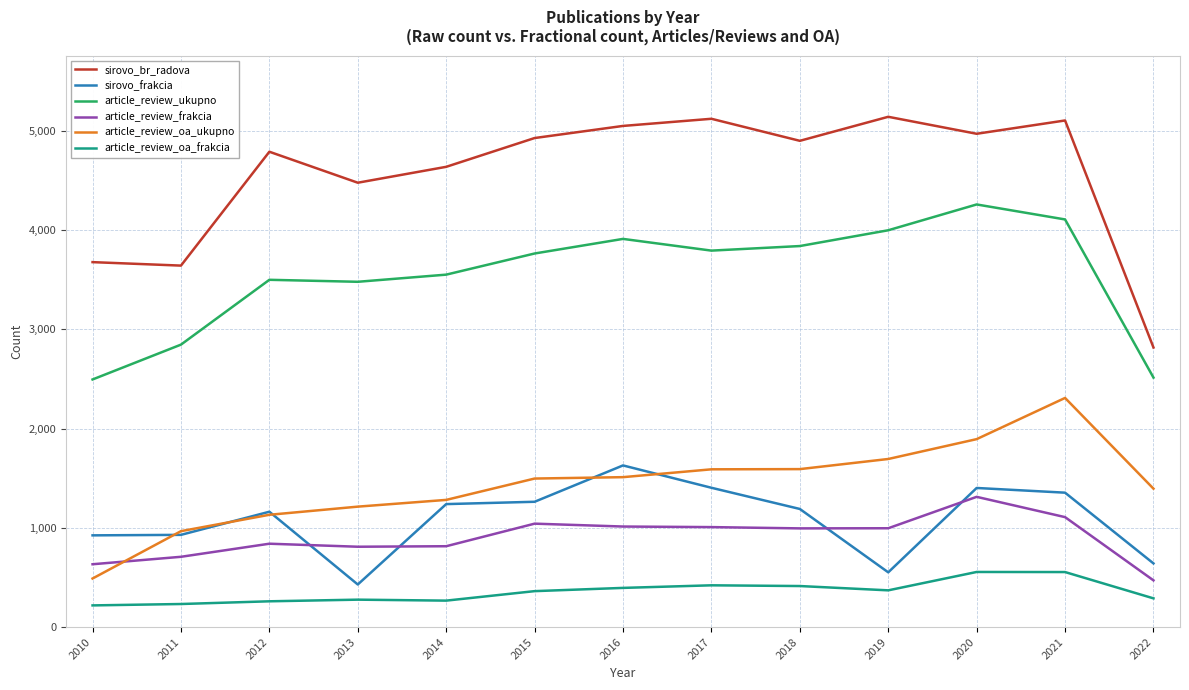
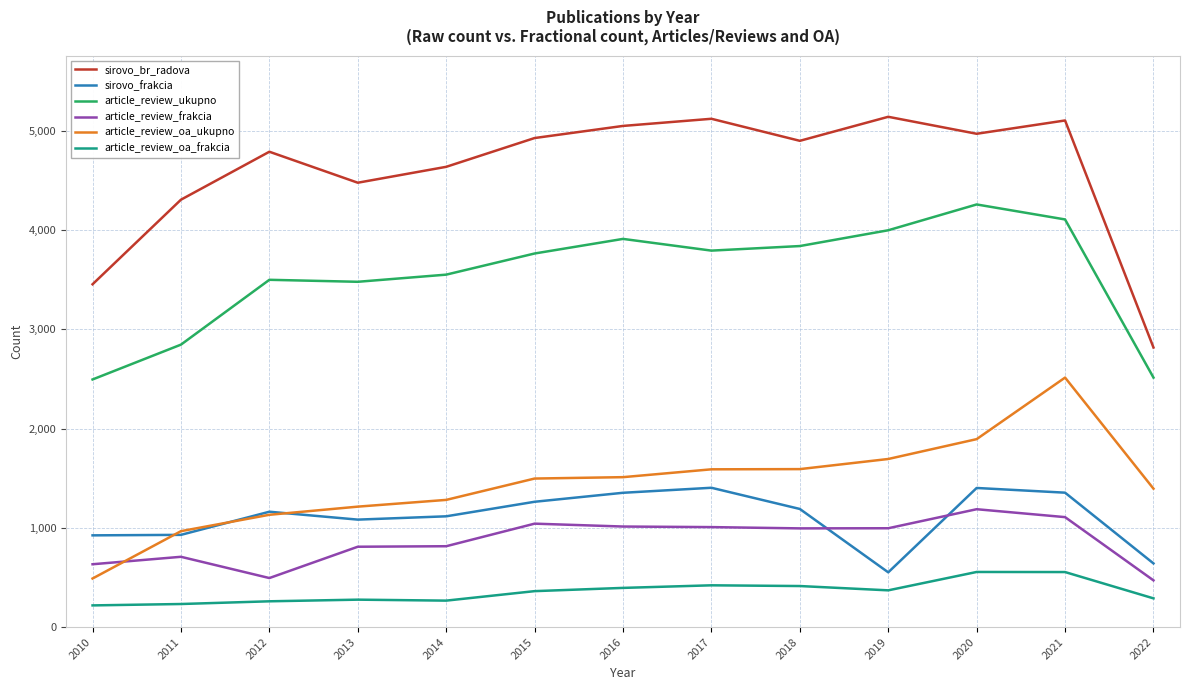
sirovo_br_radova, 2010: 3,700 -> 3,500
sirovo_br_radova, 2011: 3,600 -> 4,300
article_review_frakcia, 2012: 800 -> 500
sirovo_frakcia, 2013: 400 -> 1,100
sirovo_frakcia, 2014: 1,200 -> 1,100
sirovo_frakcia, 2016: 1,600 -> 1,400
article_review_frakcia, 2020: 1,300 -> 1,200
article_review_oa_ukupno, 2021: 2,300 -> 2,500
